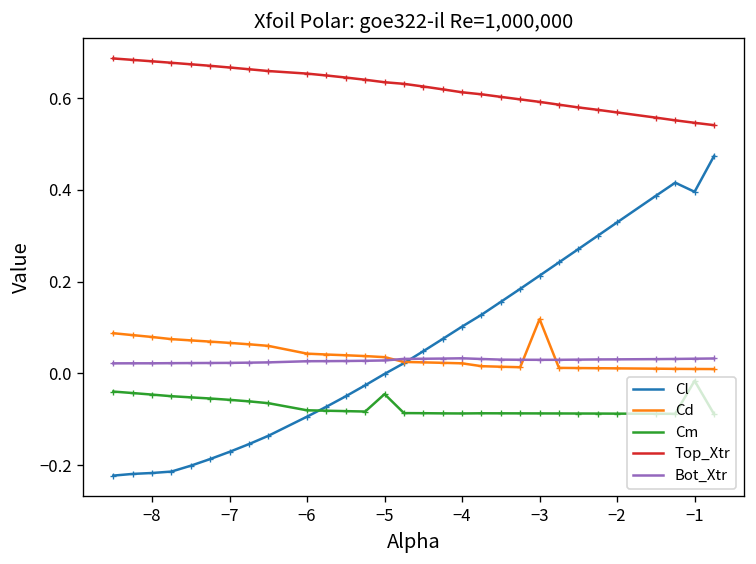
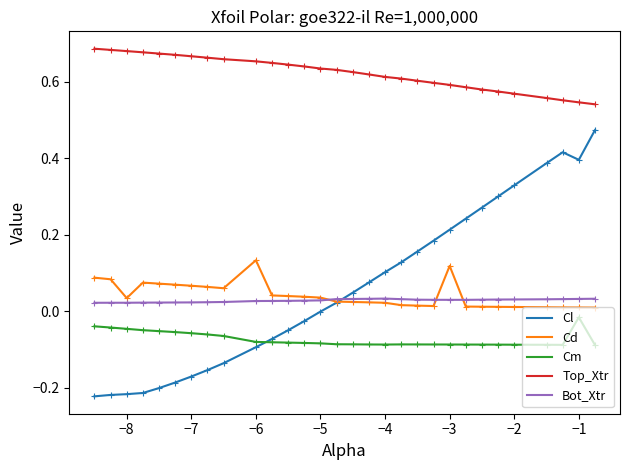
Cd, −8: 0.08 -> 0.03
Cd, −6: 0.04 -> 0.13
Cm, −5: -0.05 -> -0.08
